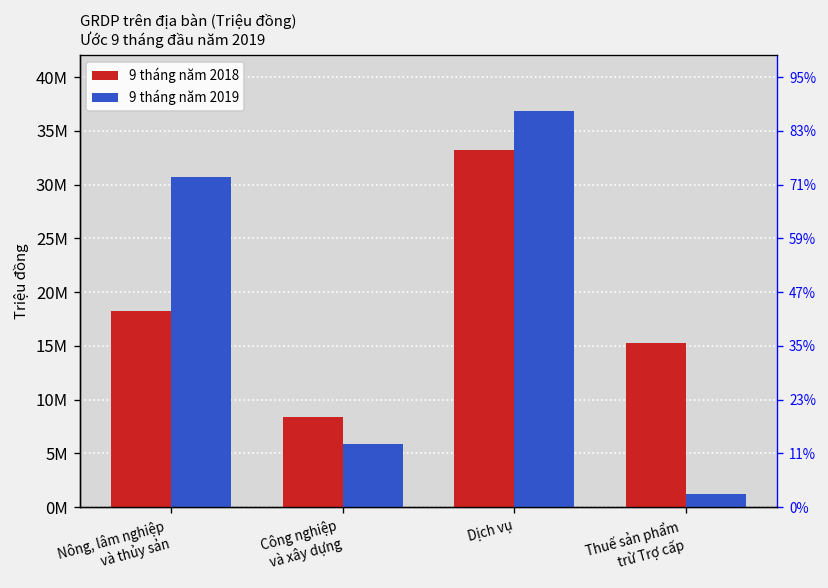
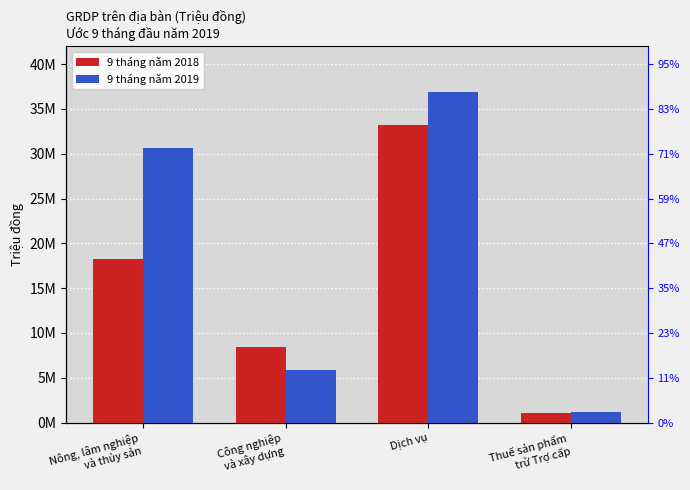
9 tháng năm 2018, Thuế sản phẩm trừ Trợ cấp: 15000000 -> 1000000
